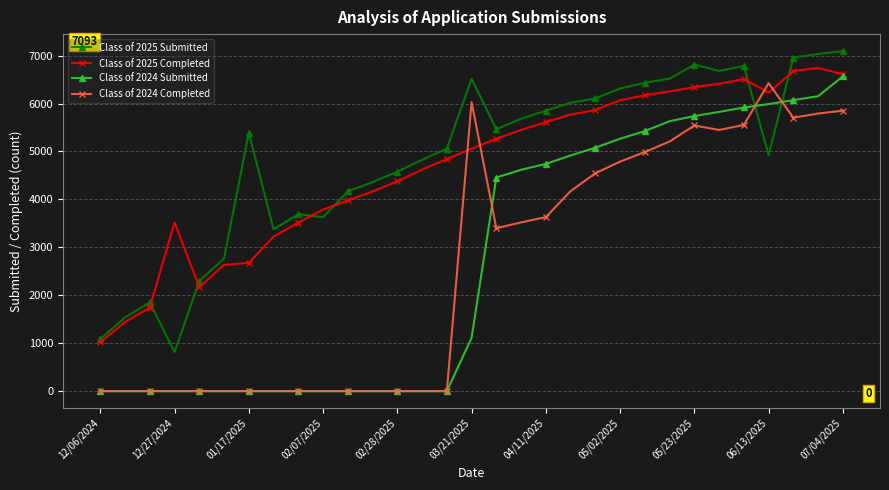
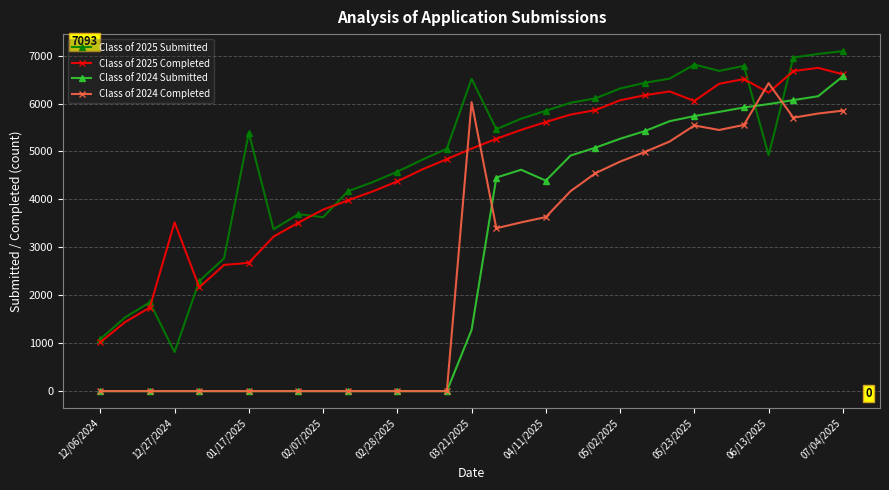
Class of 2024 Submitted, 03/21/2025: 1100 -> 1300
Class of 2024 Submitted, 04/11/2025: 4700 -> 4400
Class of 2025 Completed, 05/23/2025: 6300 -> 6100
